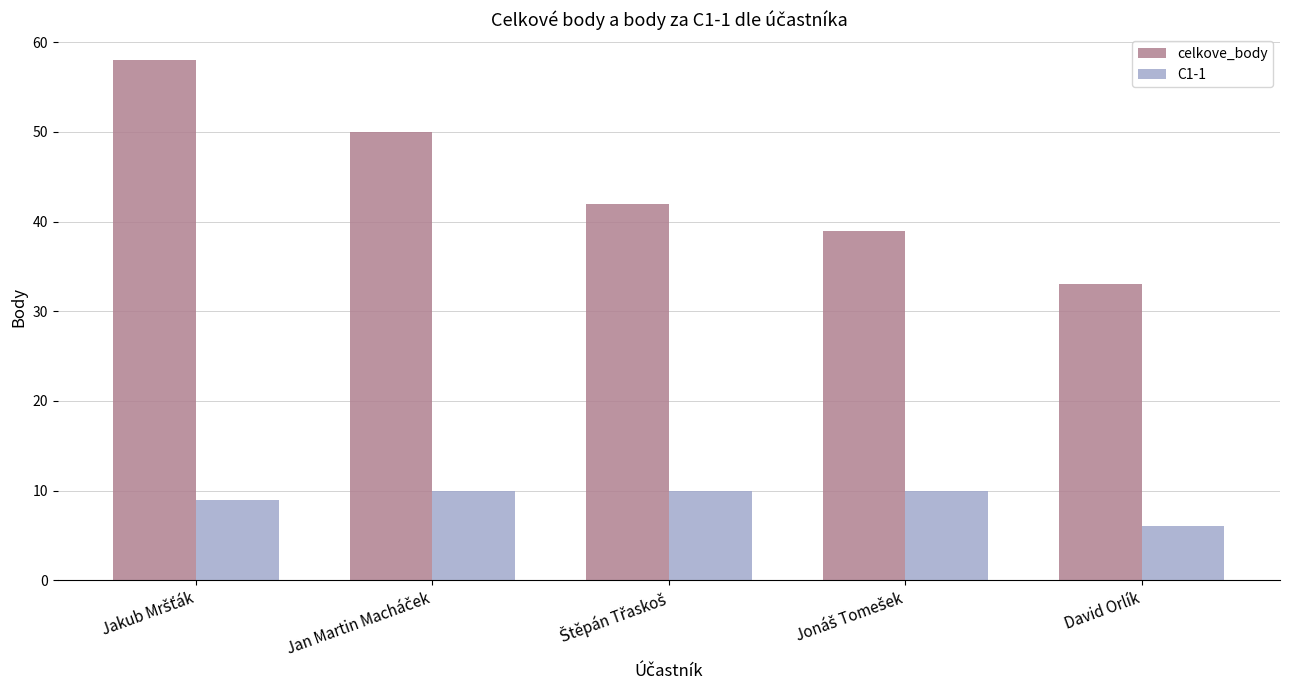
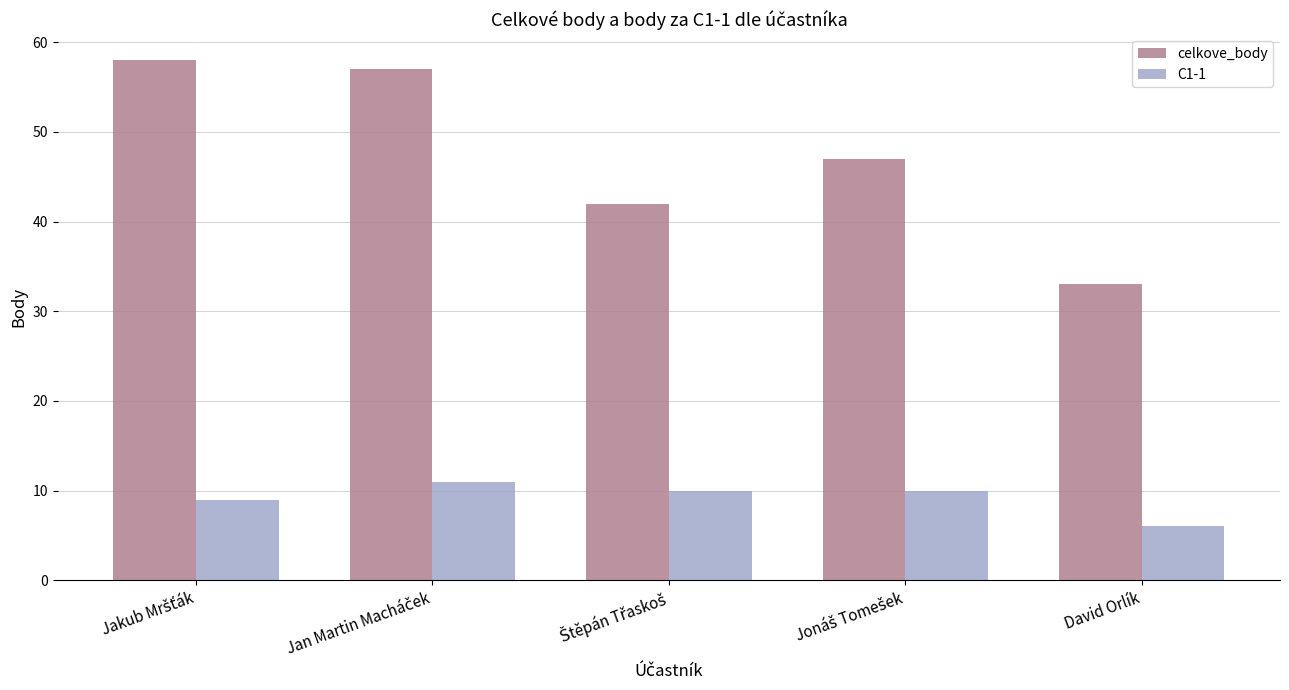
celkove_body, Jan Martin Macháček: 50 -> 57
C1-1, Jan Martin Macháček: 10 -> 11
celkove_body, Jonáš Tomešek: 39 -> 47
